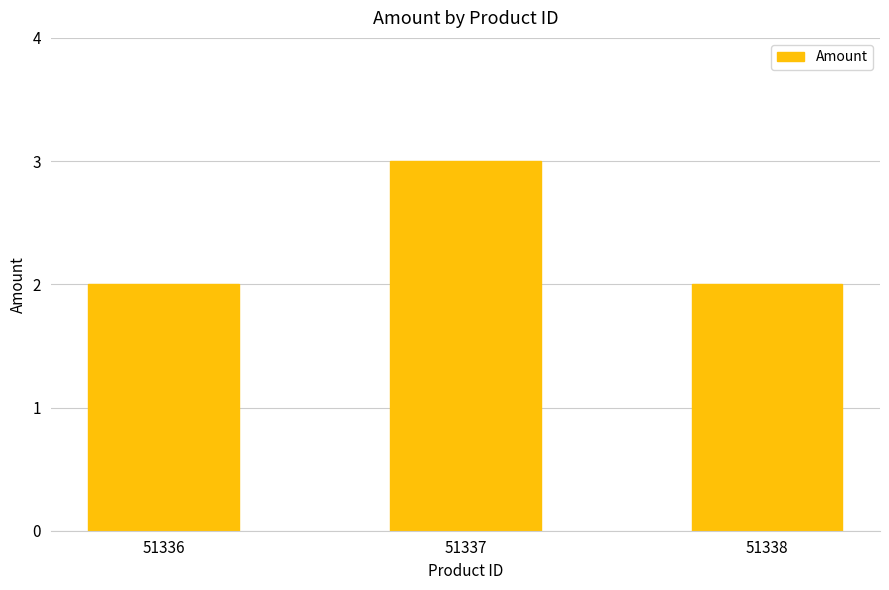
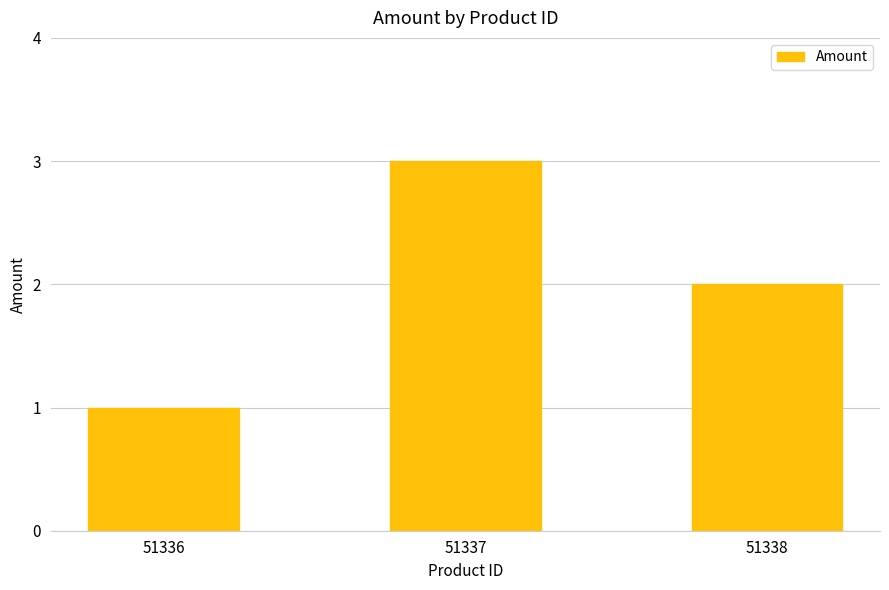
51336: 2 -> 1
